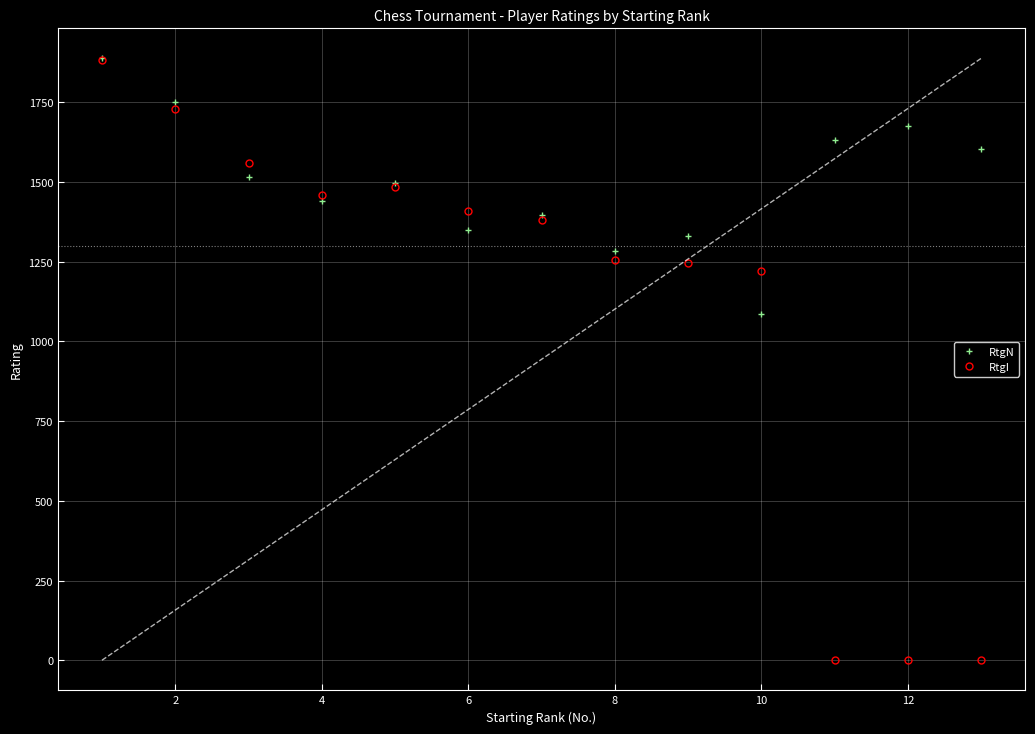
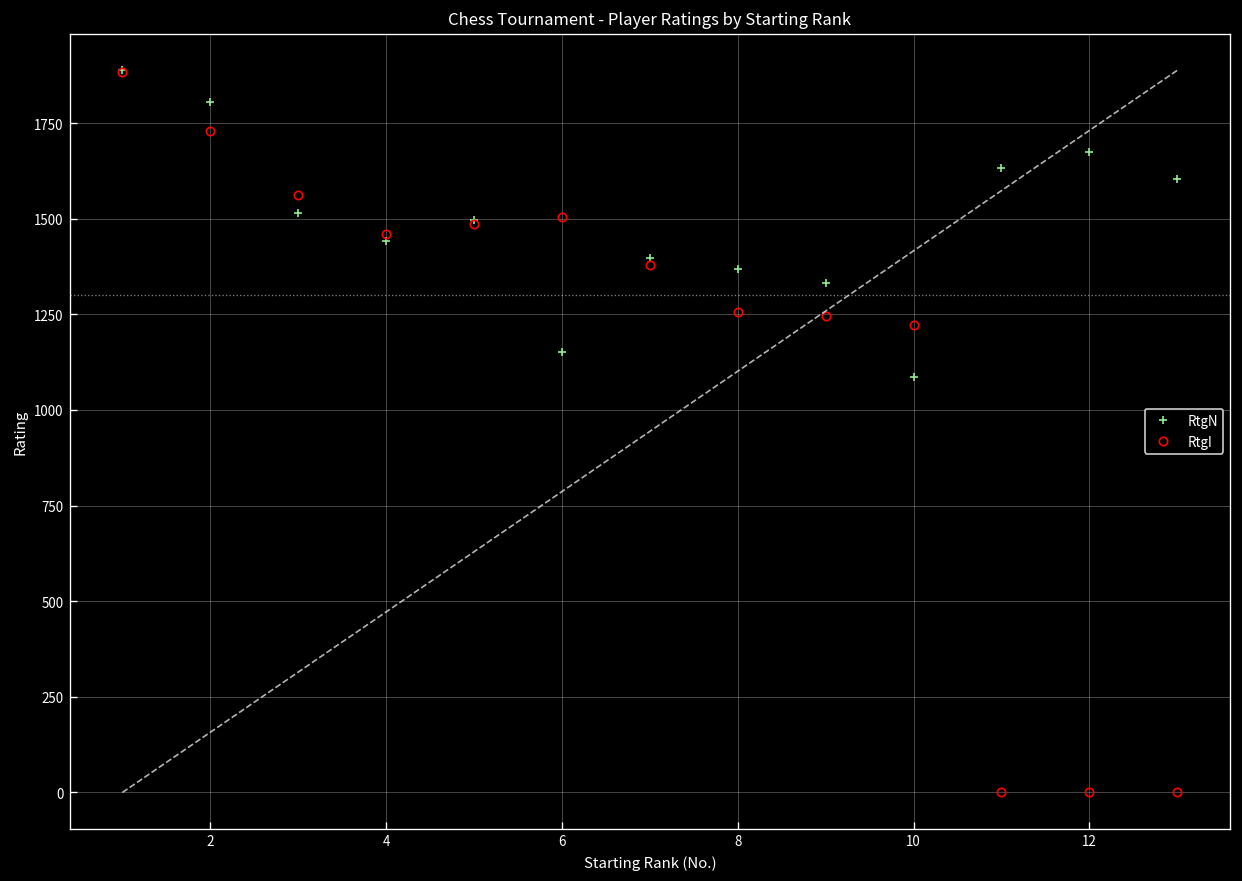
RtgN, 2: 1750 -> 1810
RtgN, 6: 1350 -> 1150
RtgI, 6: 1410 -> 1500
RtgN, 8: 1280 -> 1370
